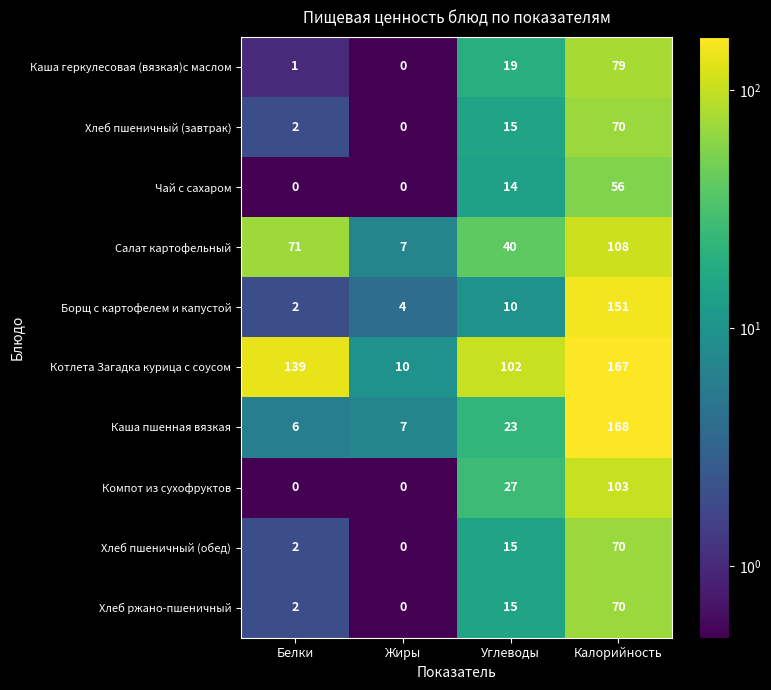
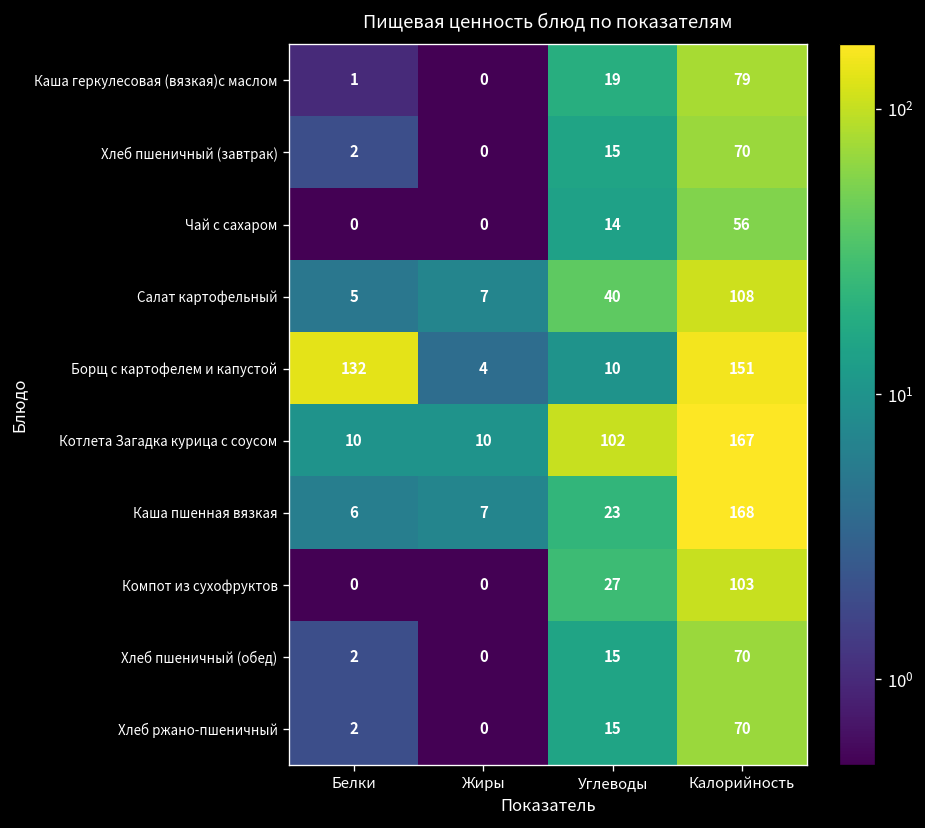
Салат картофельный, Белки: 71 -> 5
Борщ с картофелем и капустой, Белки: 2 -> 132
Котлета Загадка курица с соусом, Белки: 139 -> 10
